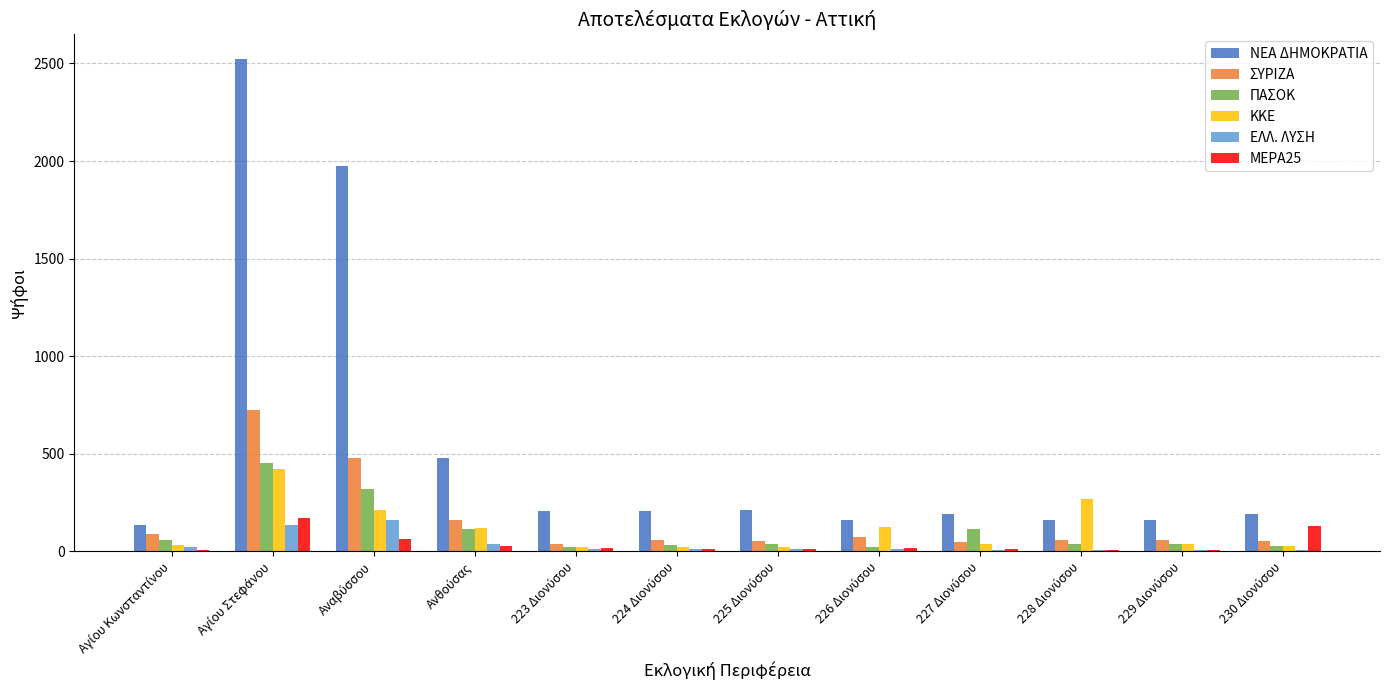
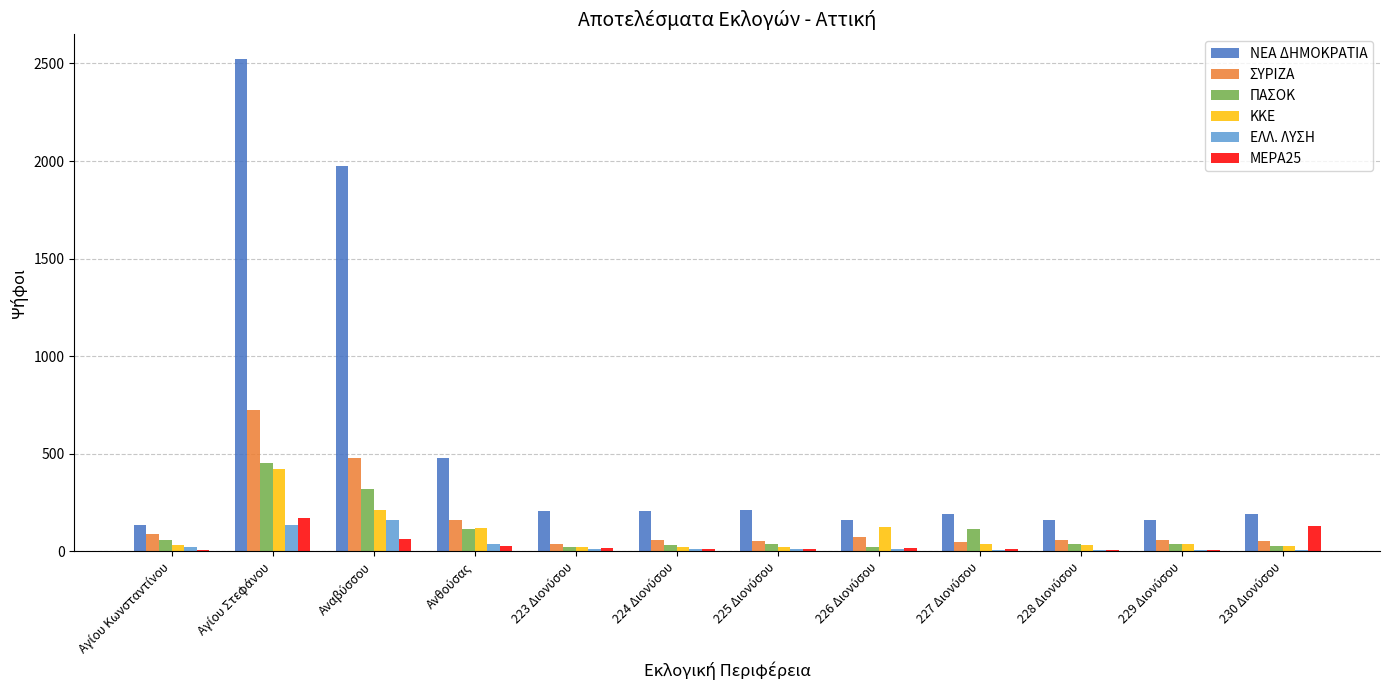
ΚΚΕ, 228 Διονύσου: 270 -> 40
